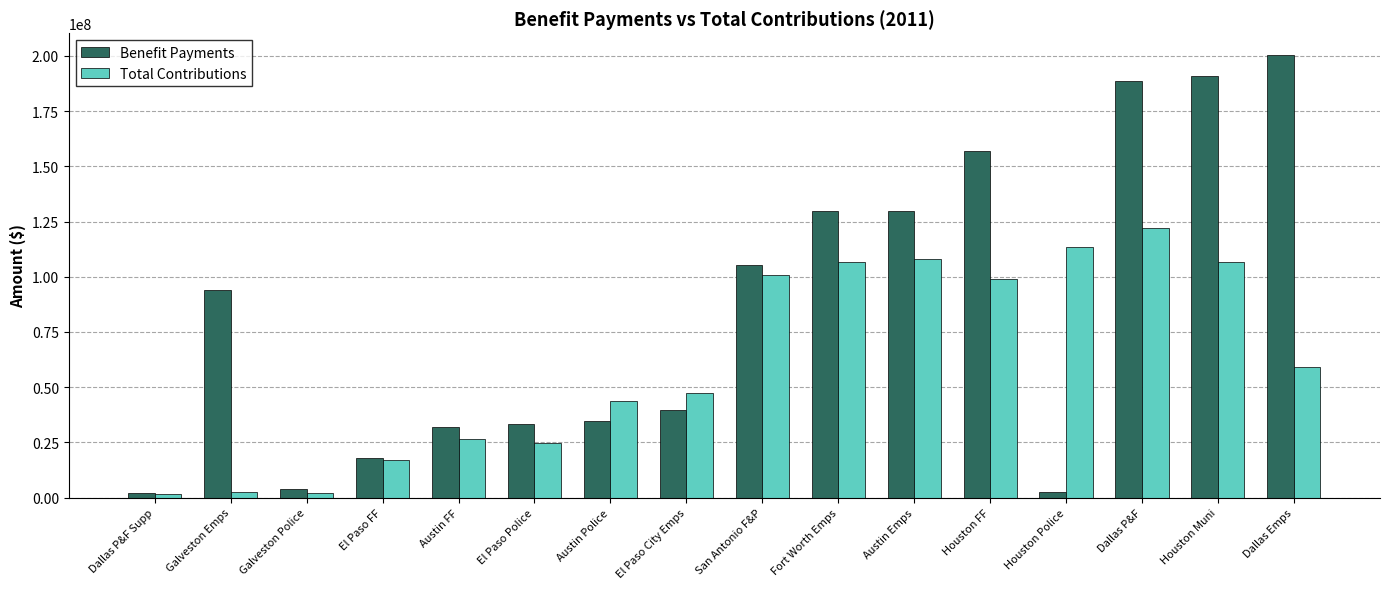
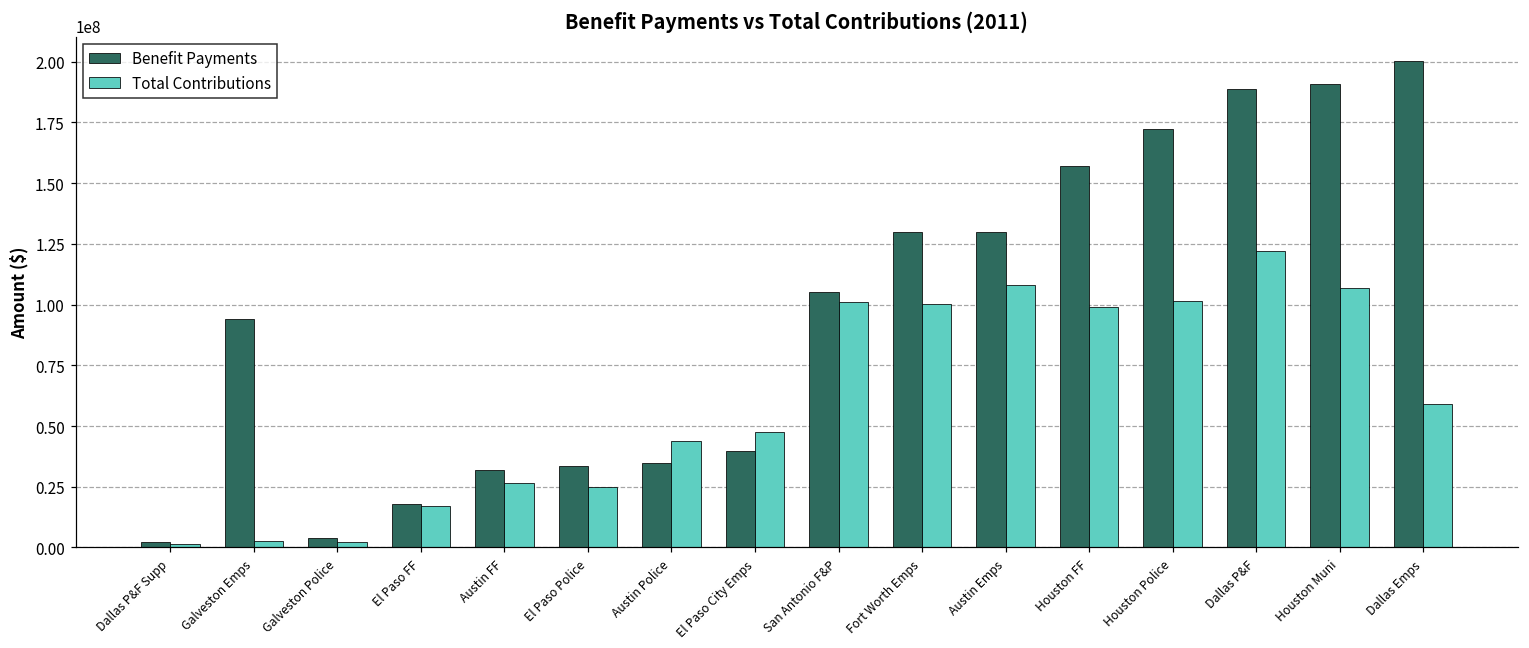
Total Contributions, Fort Worth Emps: 107000000 -> 100000000
Benefit Payments, Houston Police: 3000000 -> 172000000
Total Contributions, Houston Police: 113000000 -> 101000000
